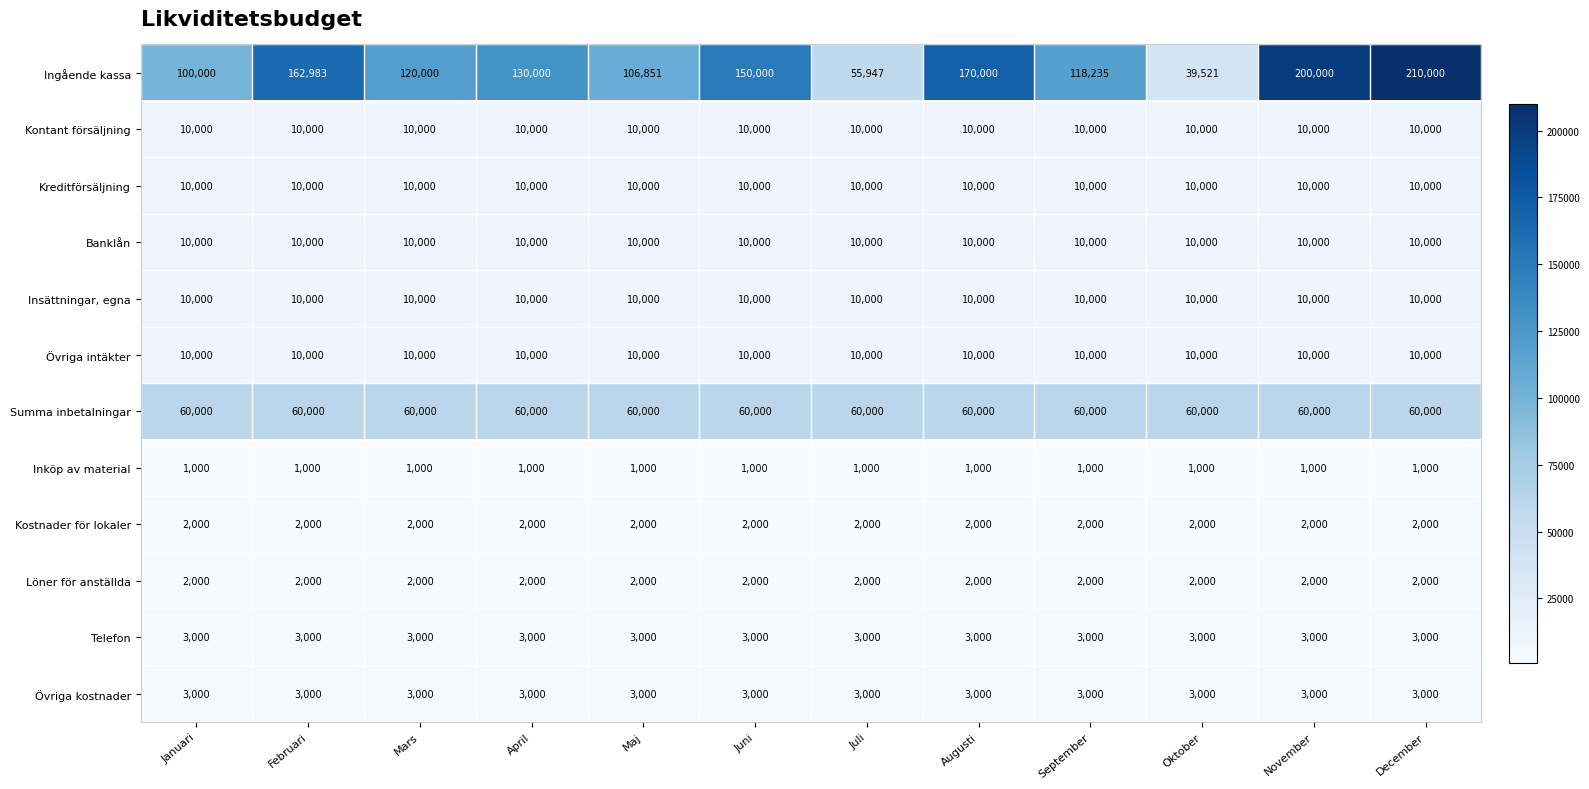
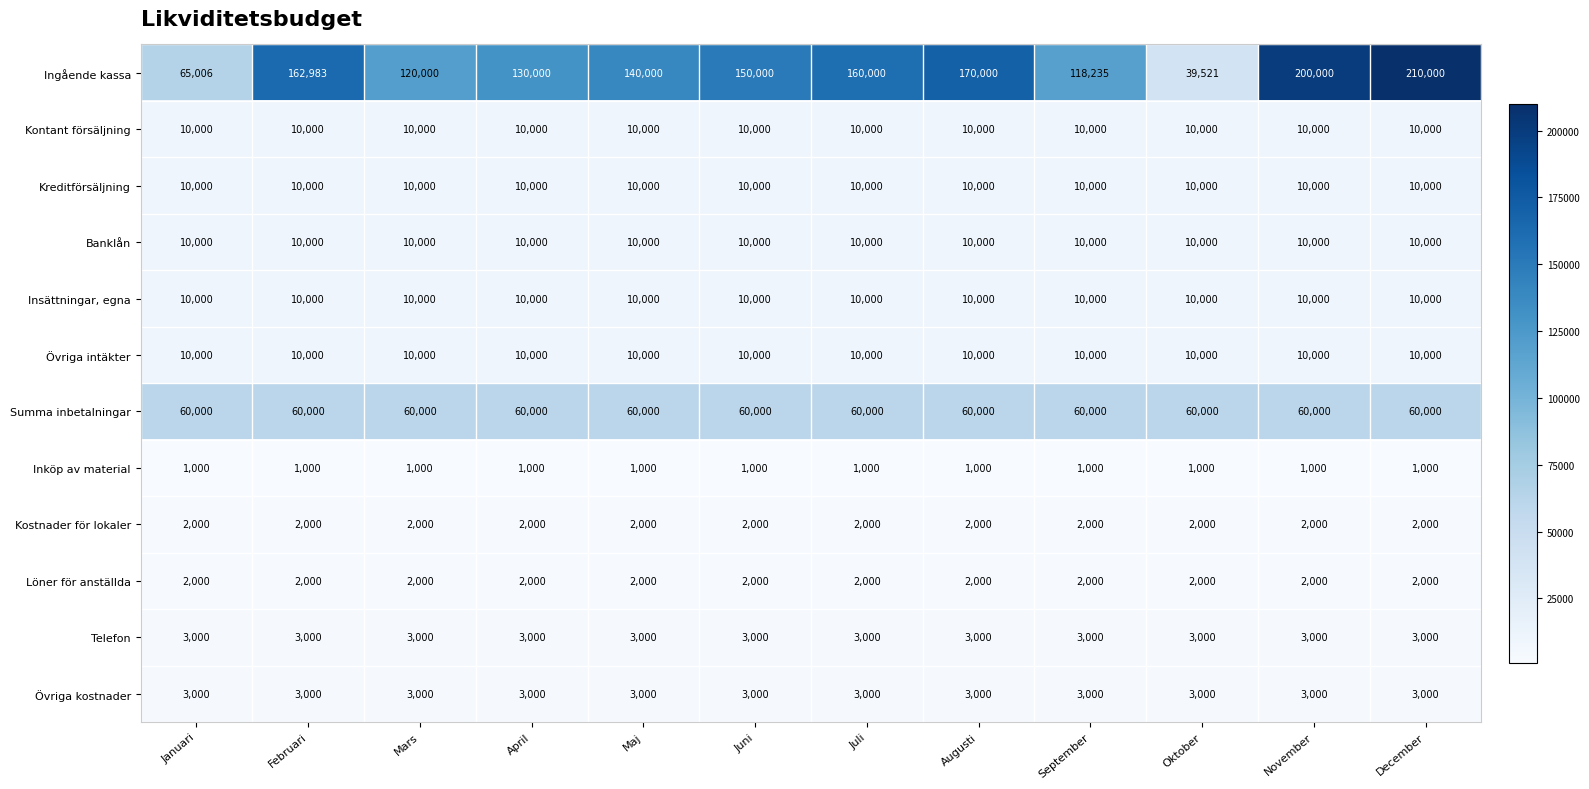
Ingående kassa, Januari: 100,000 -> 65,006
Ingående kassa, Maj: 106,851 -> 140,000
Ingående kassa, Juli: 55,947 -> 160,000
